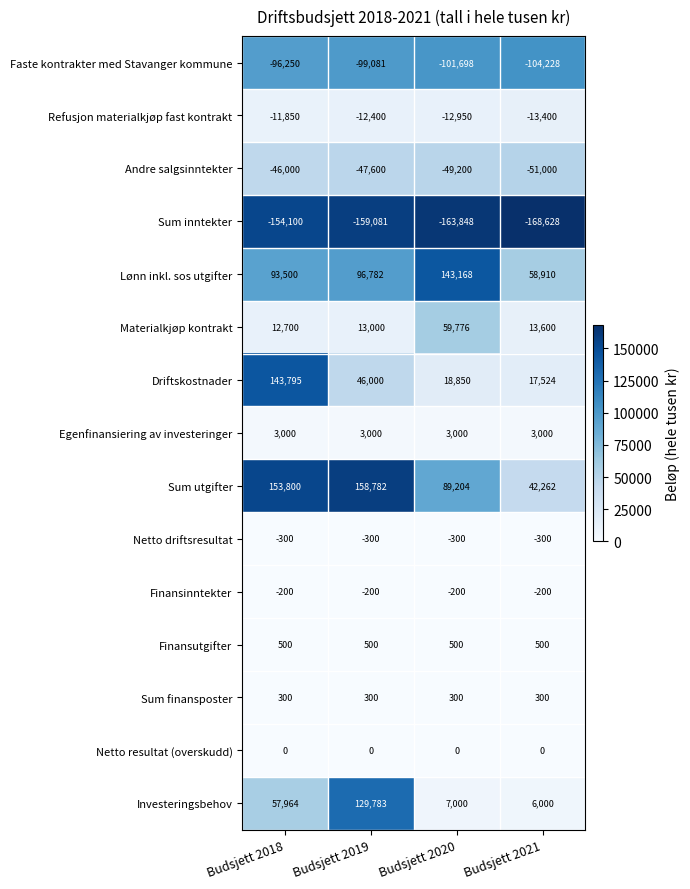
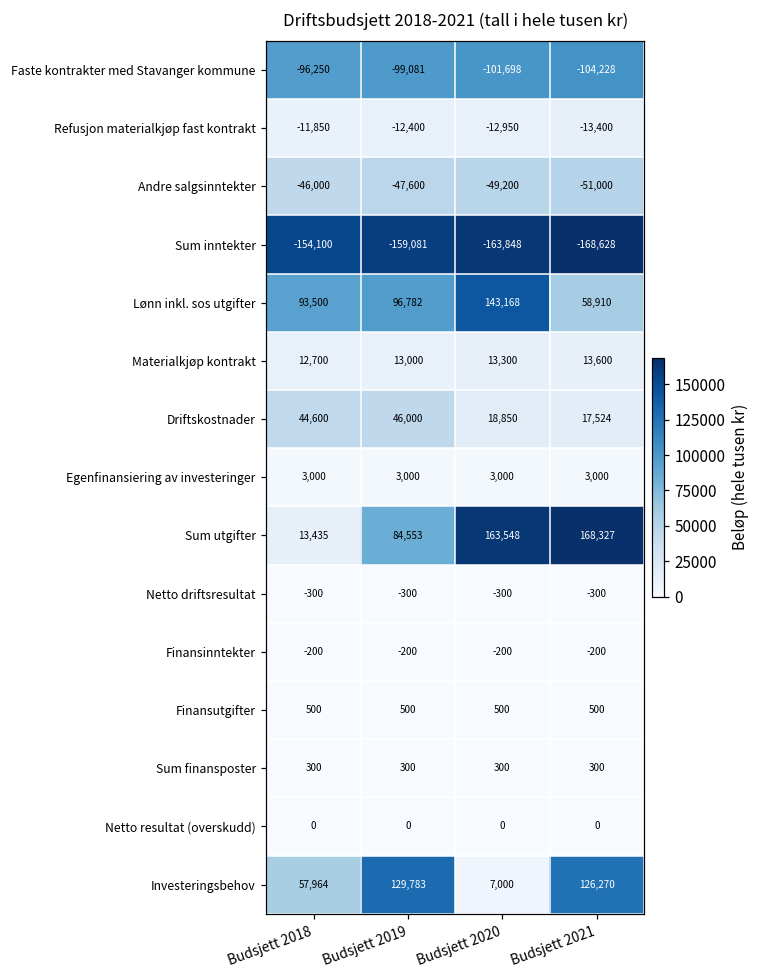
Materialkjøp kontrakt, Budsjett 2020: 59,776 -> 13,300
Driftskostnader, Budsjett 2018: 143,795 -> 44,600
Sum utgifter, Budsjett 2018: 153,800 -> 13,435
Sum utgifter, Budsjett 2019: 158,782 -> 84,553
Sum utgifter, Budsjett 2020: 89,204 -> 163,548
Sum utgifter, Budsjett 2021: 42,262 -> 168,327
Investeringsbehov, Budsjett 2021: 6,000 -> 126,270
